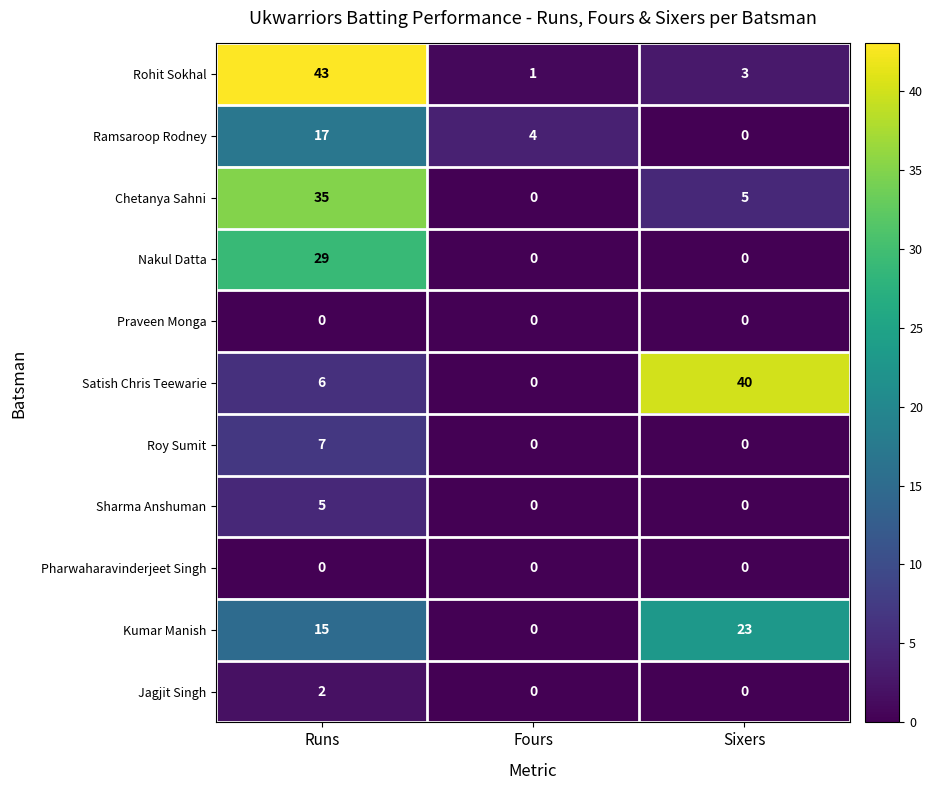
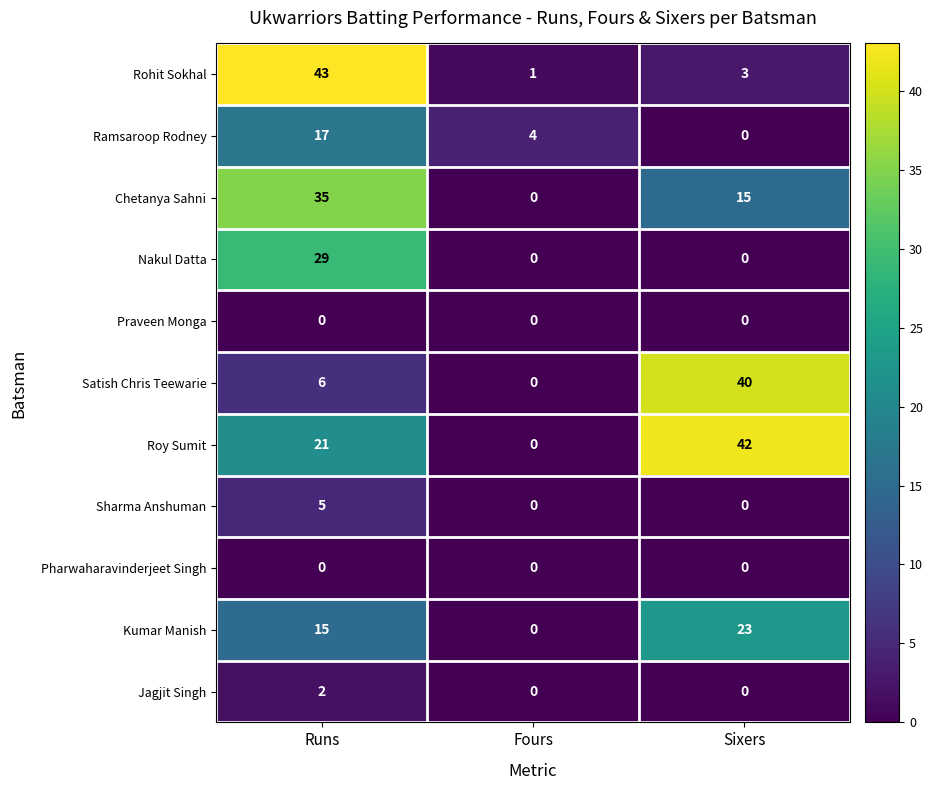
Chetanya Sahni, Sixers: 5 -> 15
Roy Sumit, Runs: 7 -> 21
Roy Sumit, Sixers: 0 -> 42
